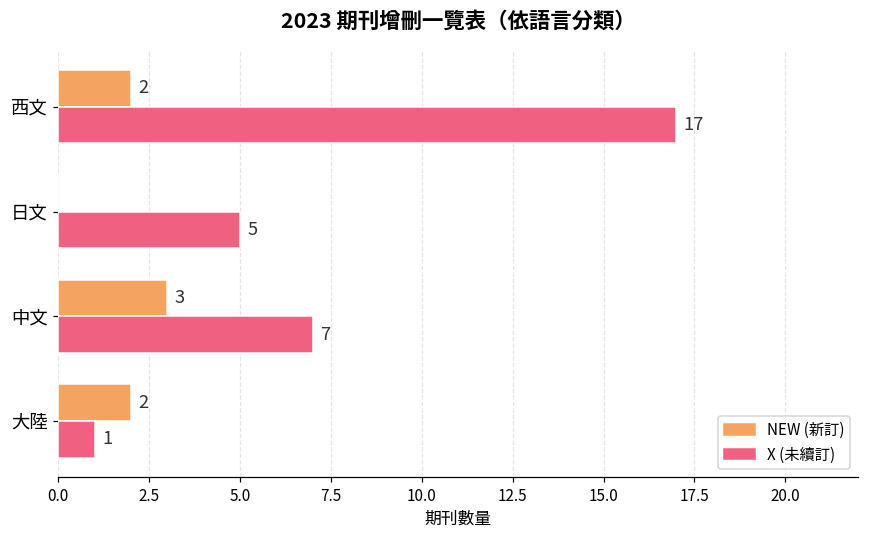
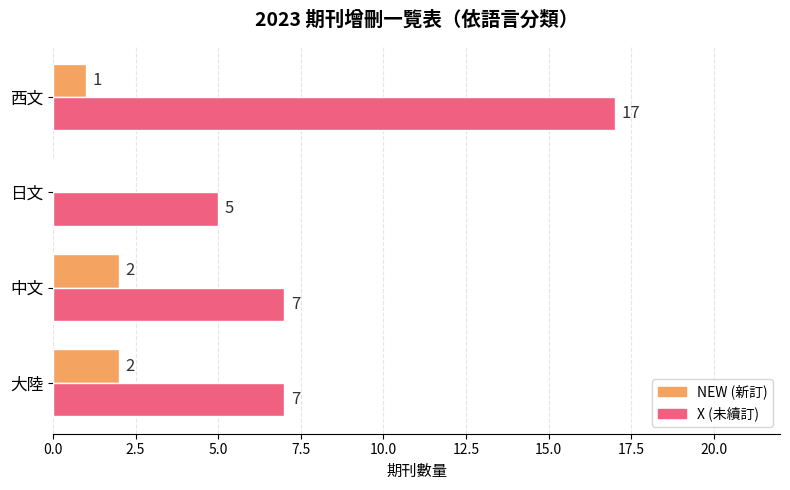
NEW (新訂), 西文: 2 -> 1
NEW (新訂), 中文: 3 -> 2
X (未續訂), 大陸: 1 -> 7
